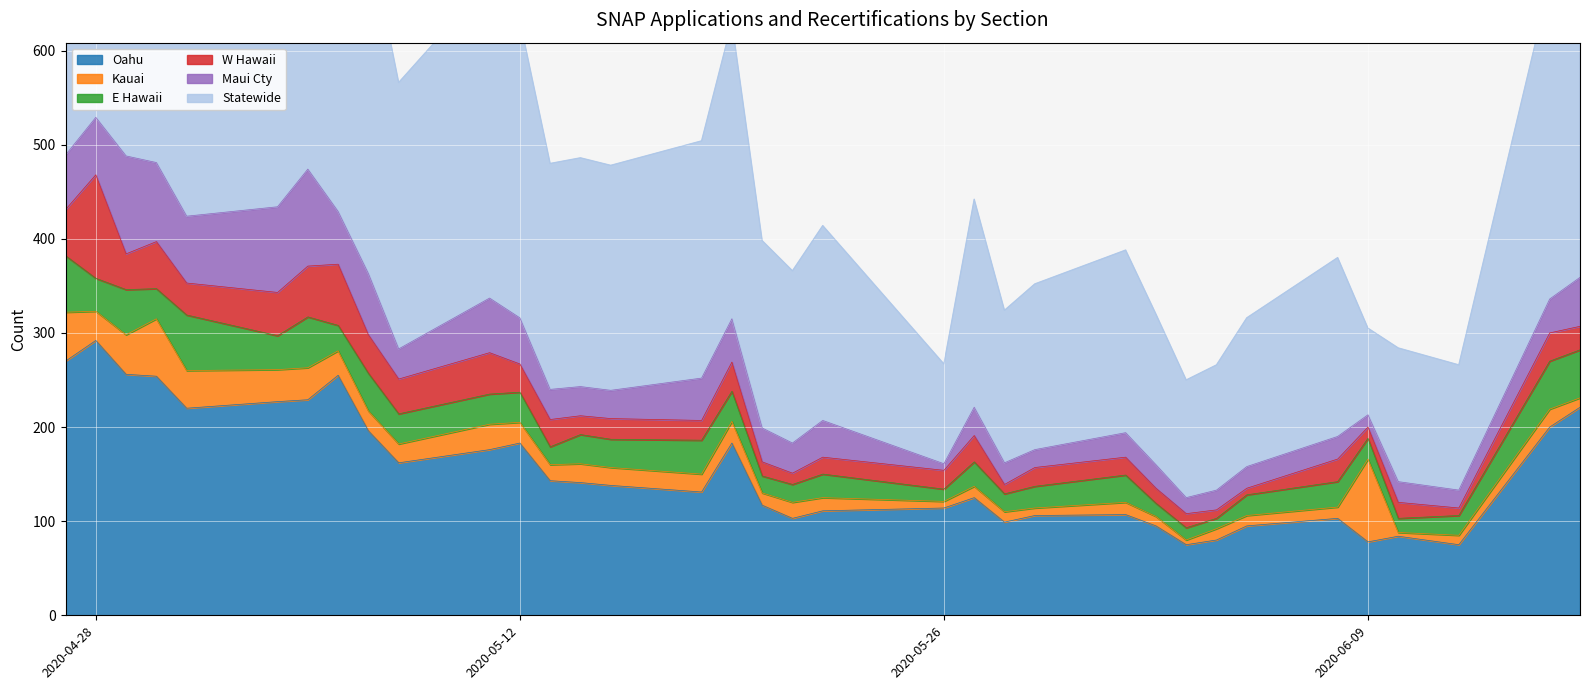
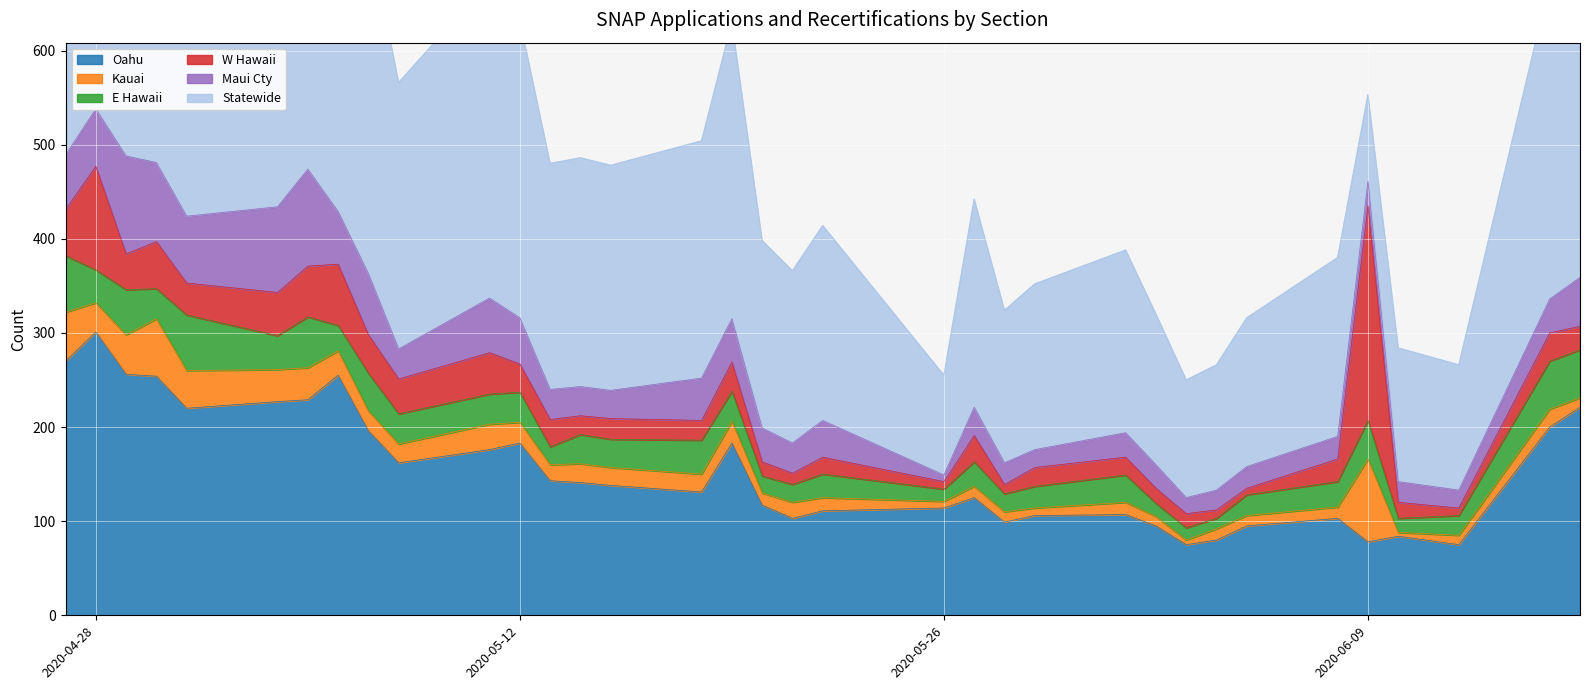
Oahu, 2020-04-28: 290 -> 300
W Hawaii, 2020-05-26: 20 -> 10
E Hawaii, 2020-06-09: 20 -> 40
W Hawaii, 2020-06-09: 10 -> 230
Maui Cty, 2020-06-09: 10 -> 30
